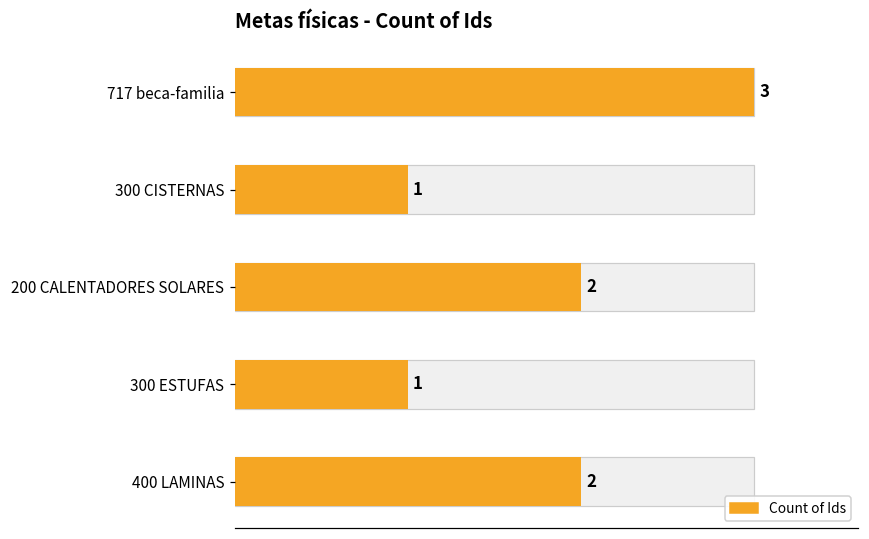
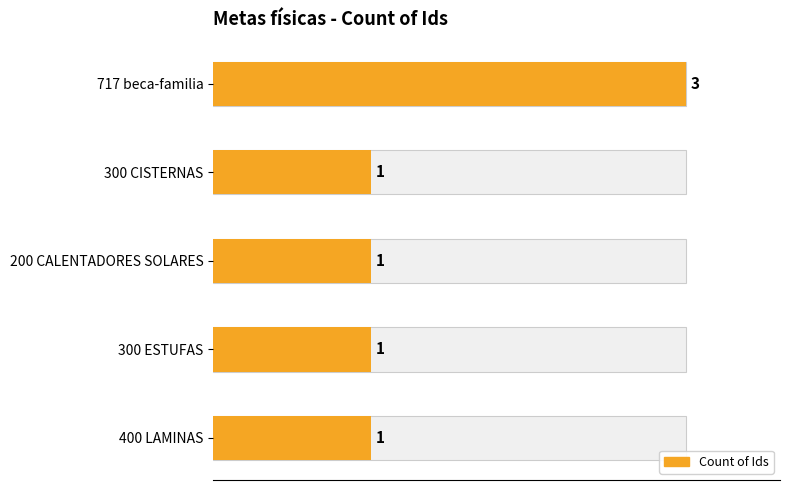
Count of Ids, 200 CALENTADORES SOLARES: 2 -> 1
Count of Ids, 400 LAMINAS: 2 -> 1
